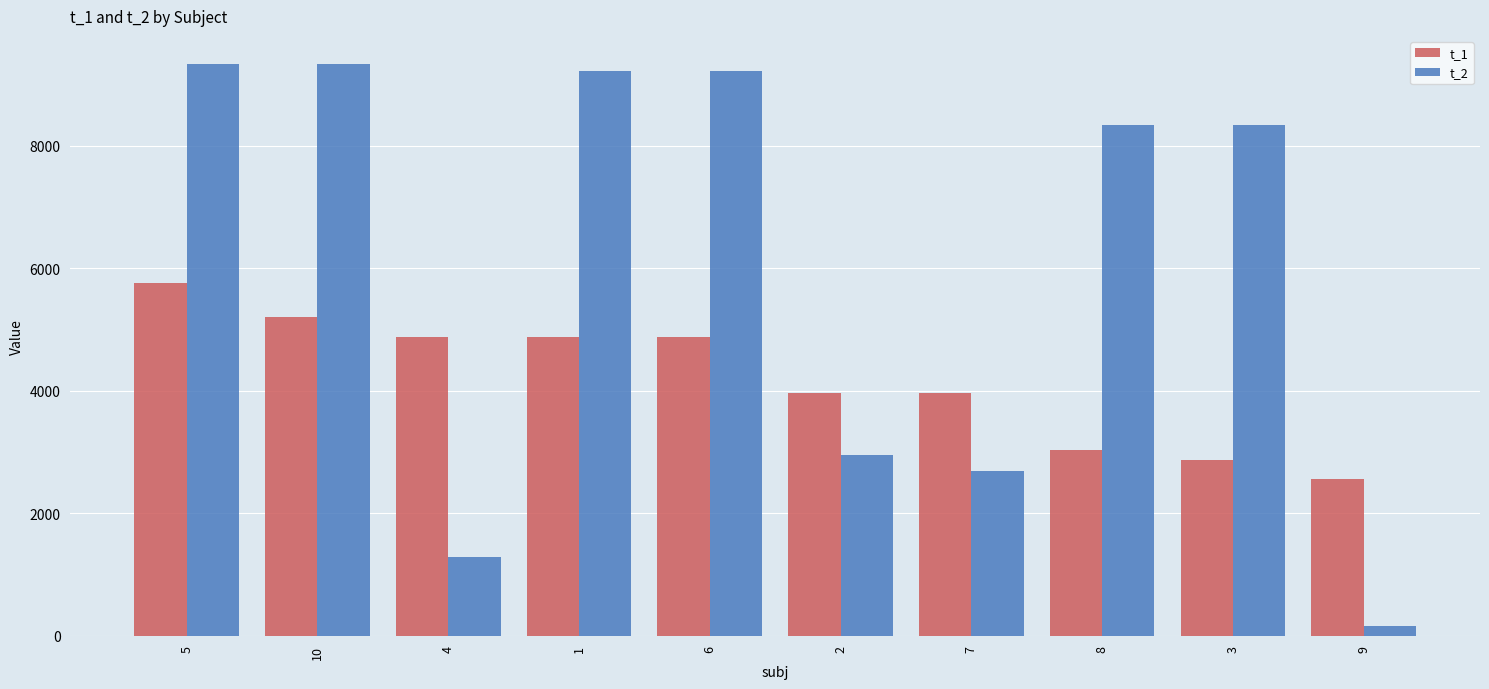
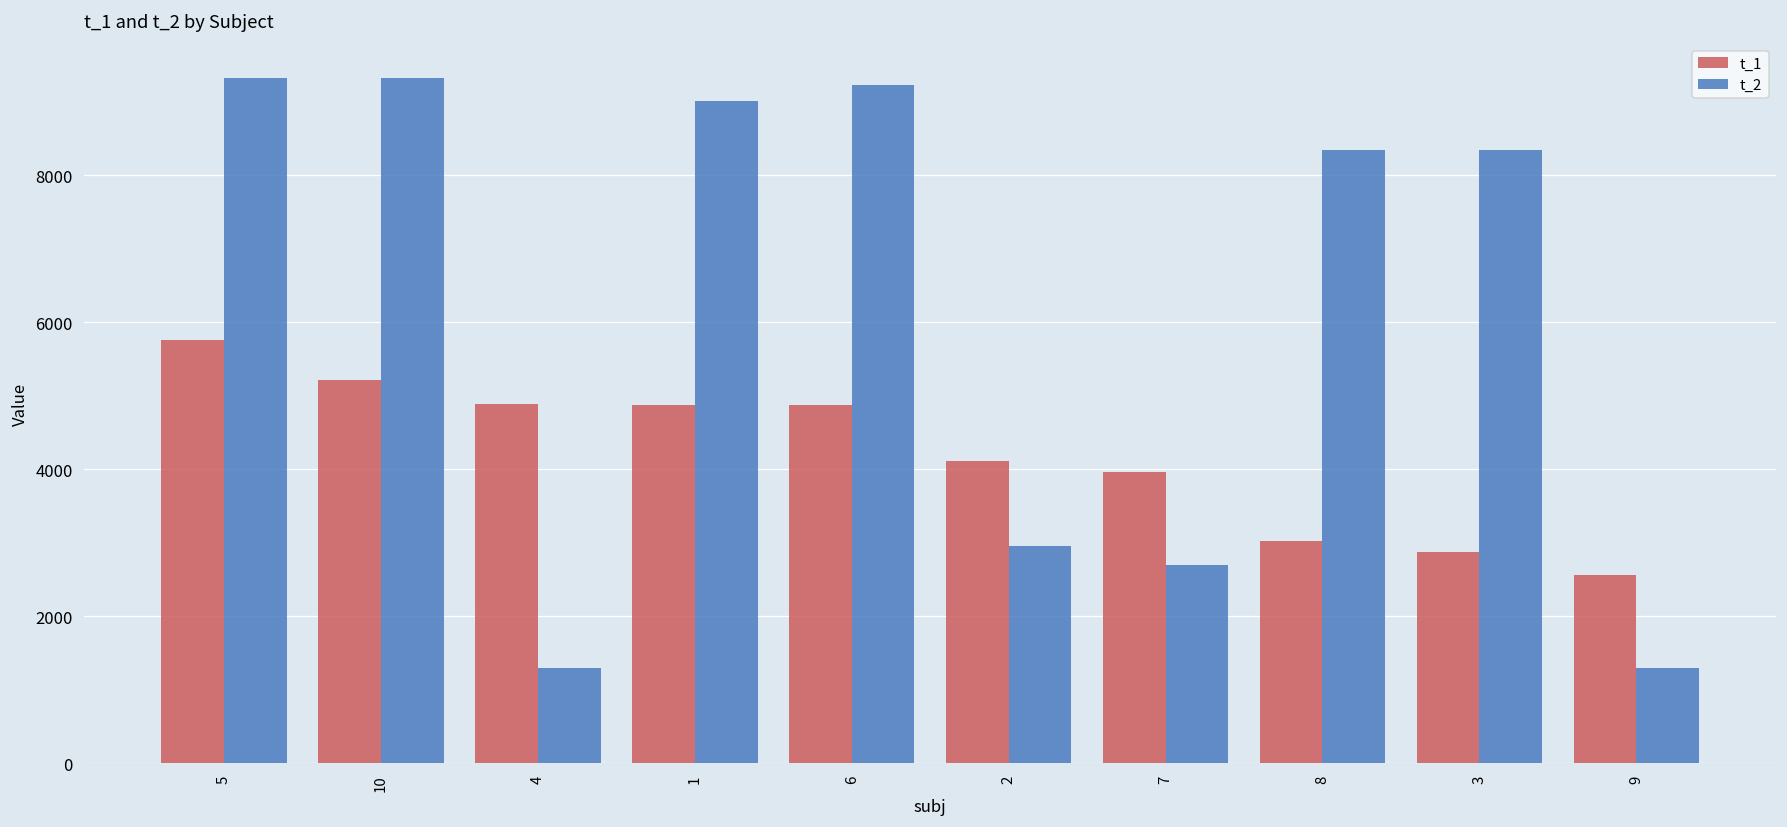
t_2, 1: 9200 -> 9000
t_1, 2: 4000 -> 4100
t_2, 9: 200 -> 1300
